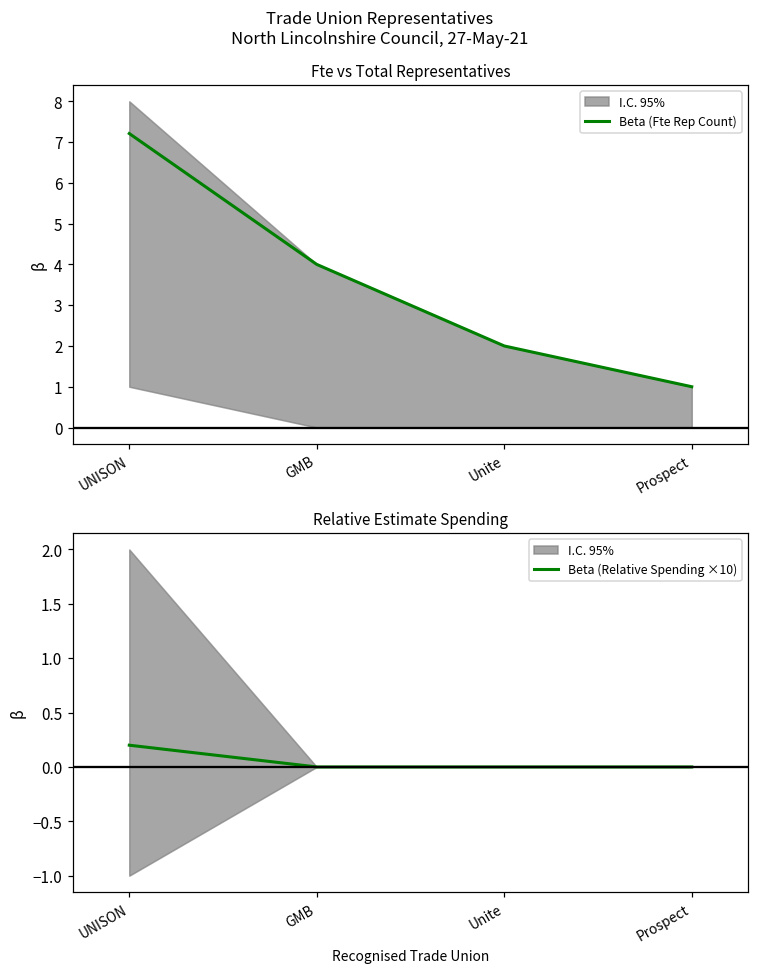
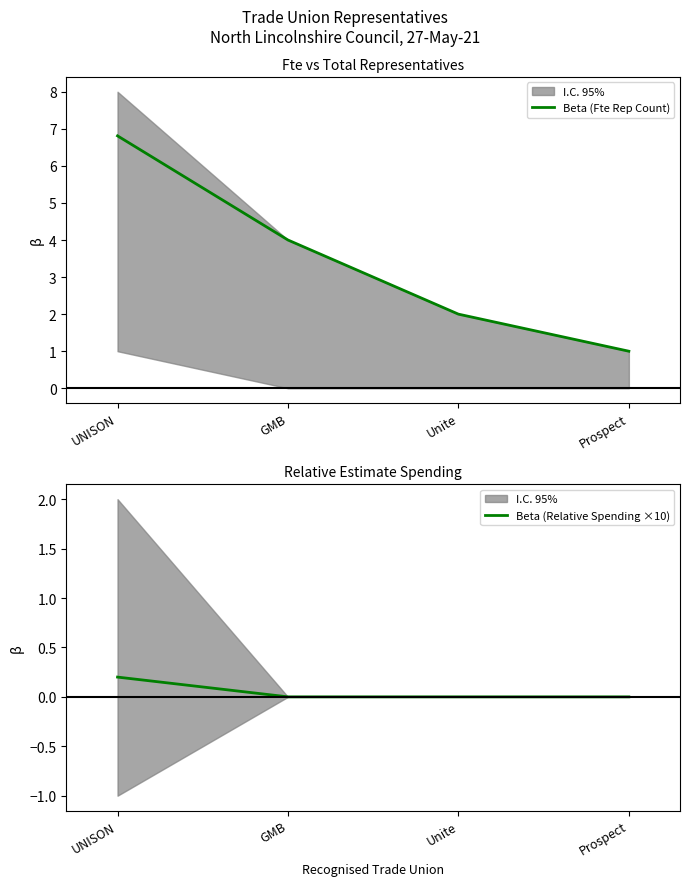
Fte vs Total Representatives, Beta (Fte Rep Count), UNISON: 7.2 -> 6.8
